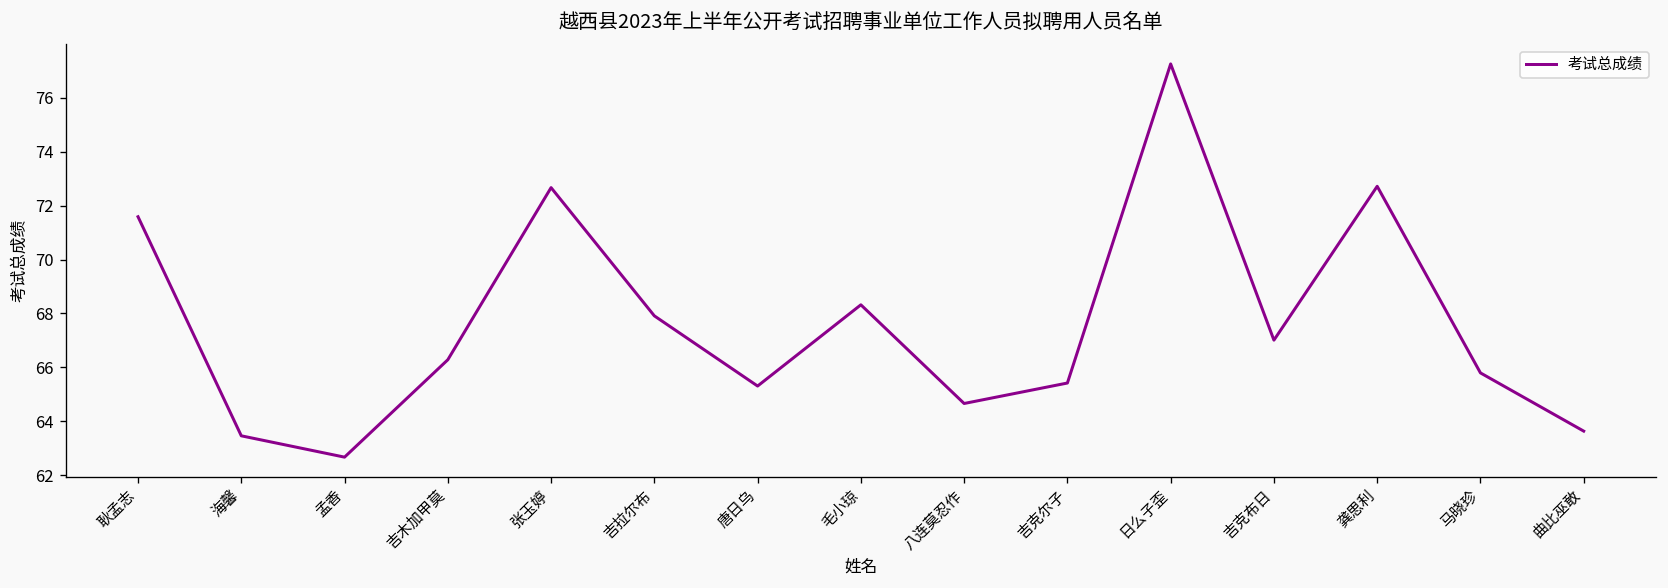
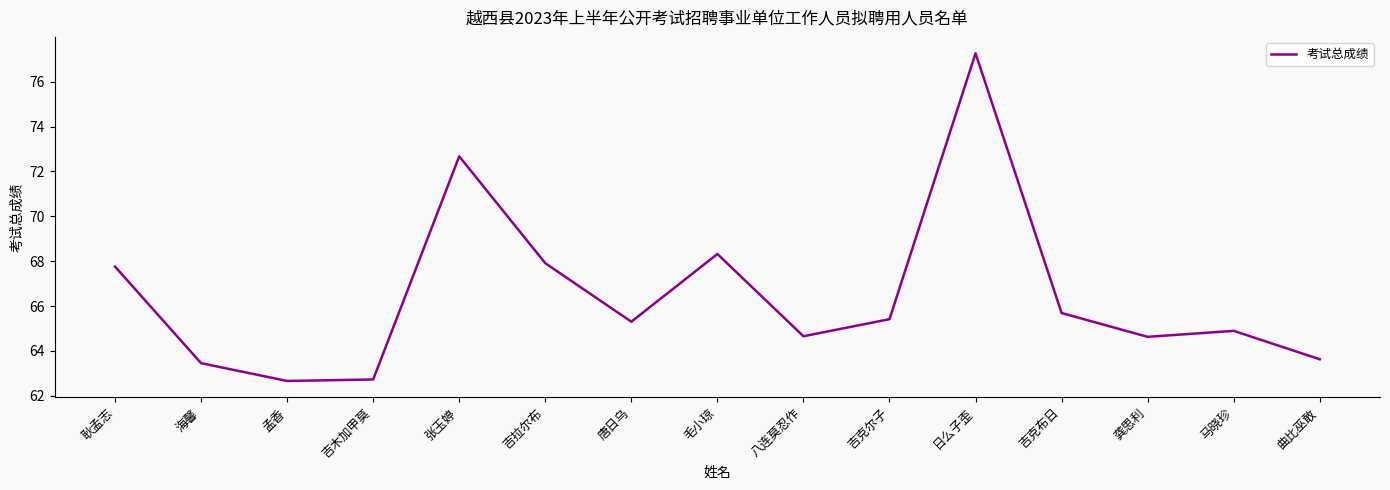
耿孟志: 71.6 -> 67.8
吉木加甲莫: 66.3 -> 62.7
吉克布日: 67.0 -> 65.7
龚思利: 72.7 -> 64.6
马晓珍: 65.8 -> 64.9
